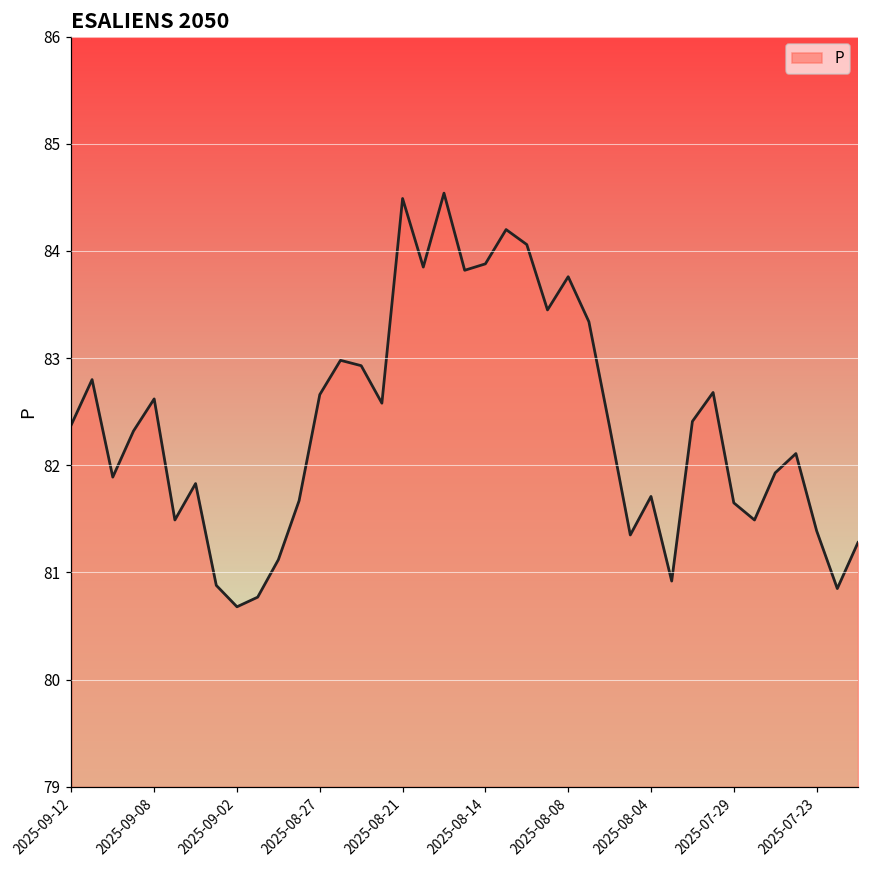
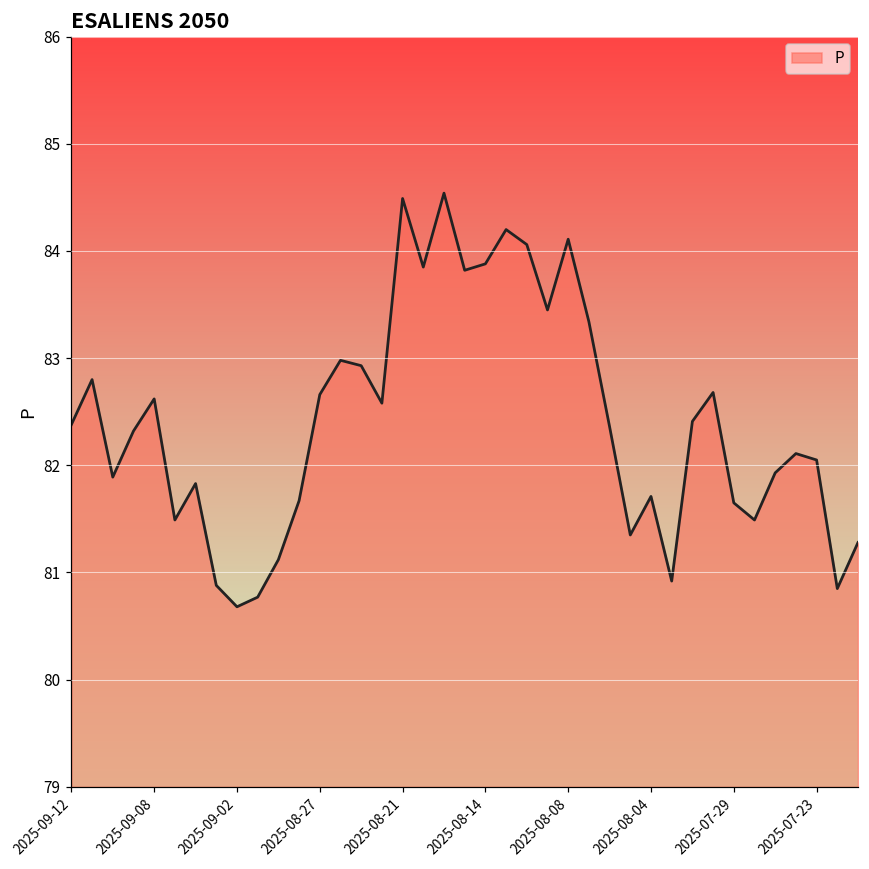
2025-08-08: 83.8 -> 84.1
2025-07-23: 81.4 -> 82.1
